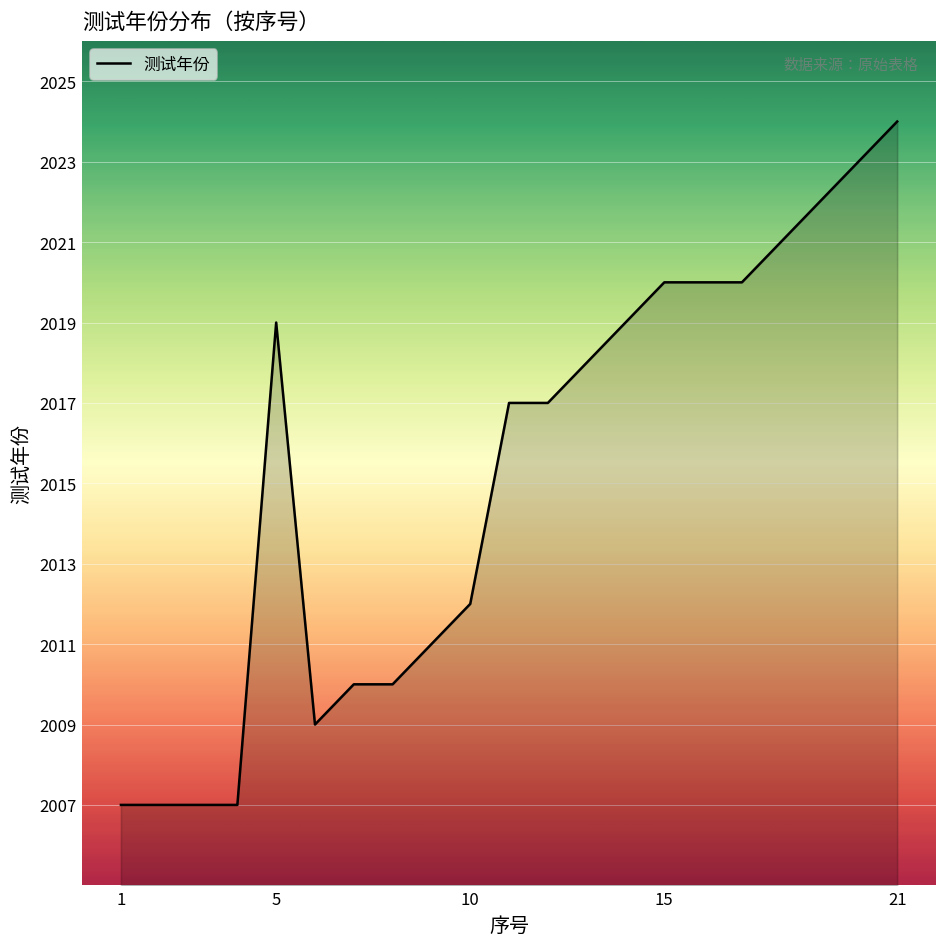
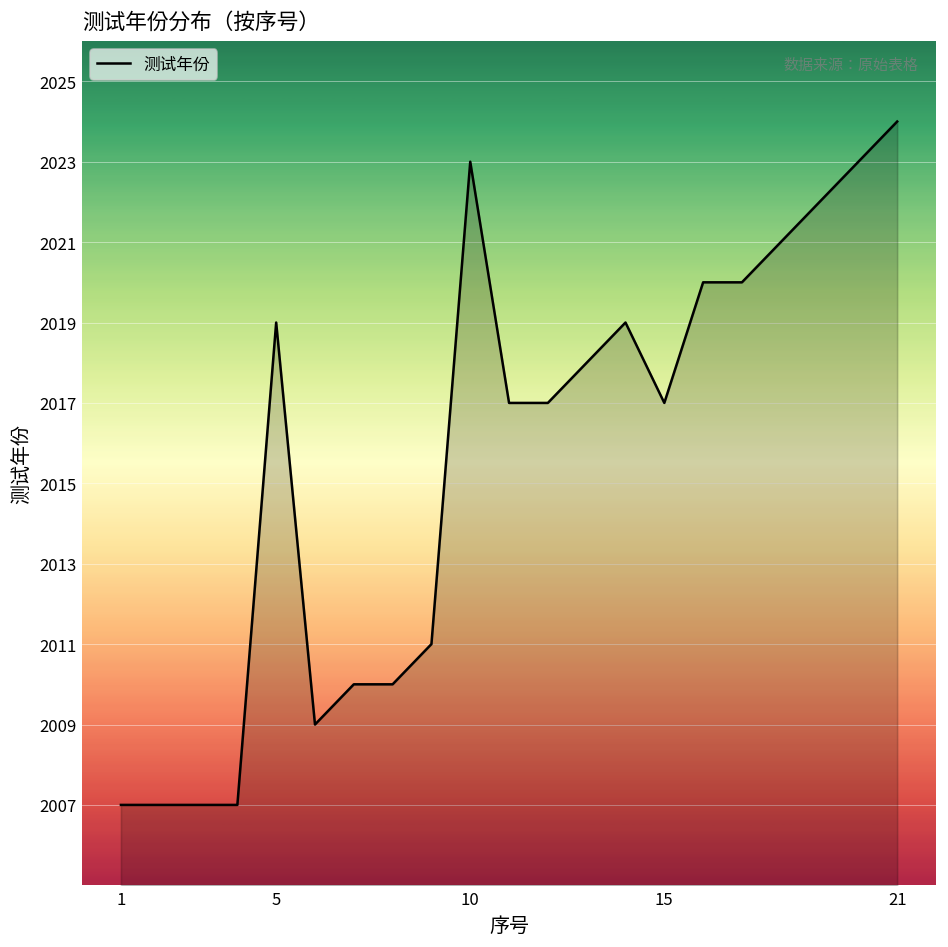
10: 2012 -> 2023
15: 2020 -> 2017
